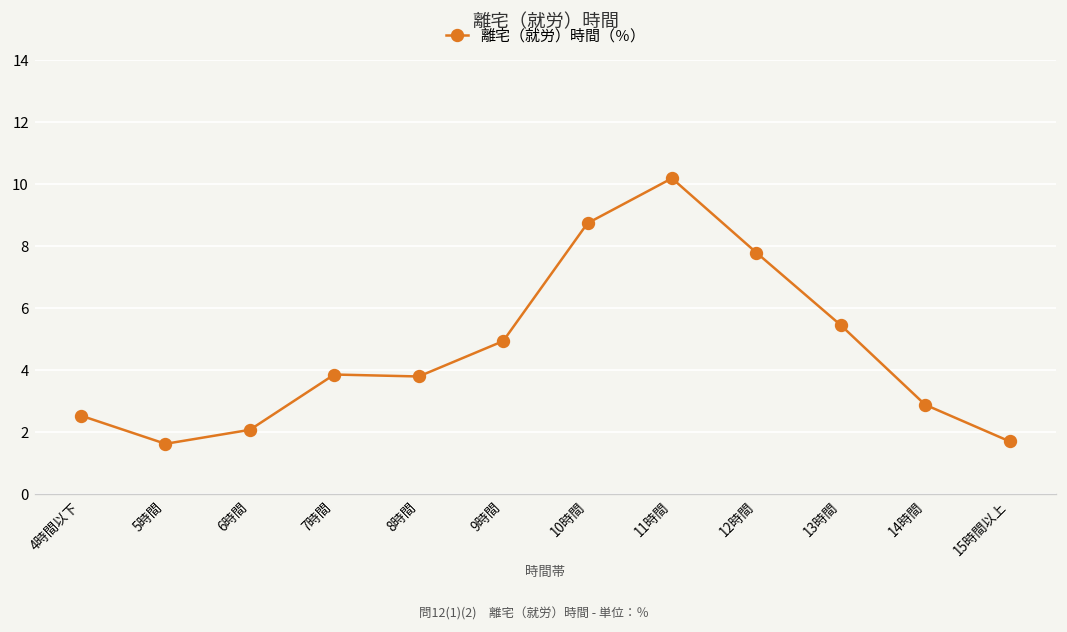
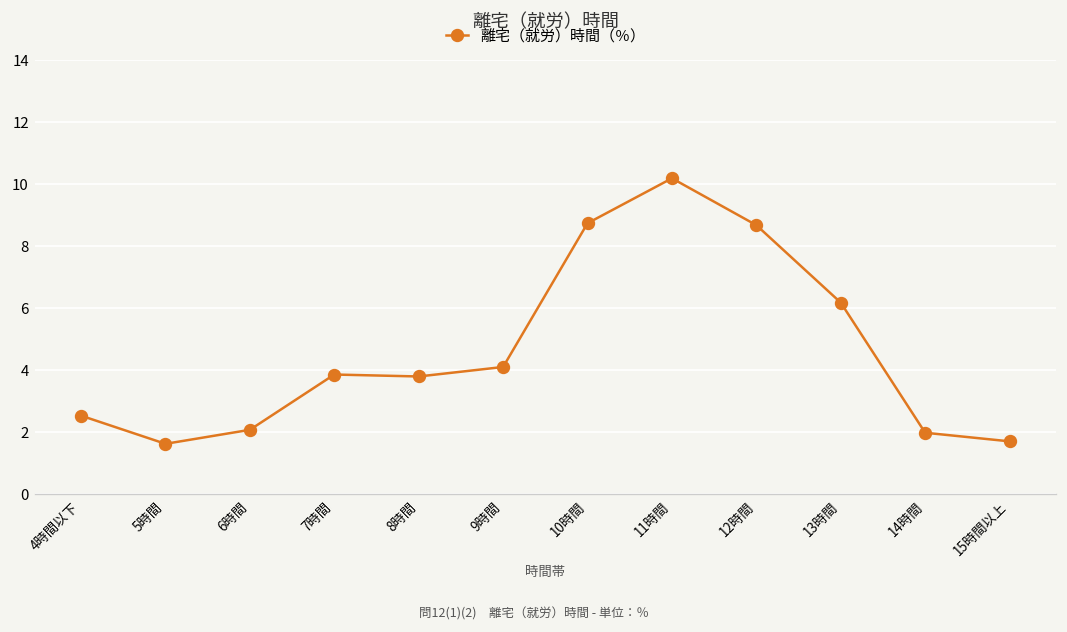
9時間: 4.9 -> 4.1
12時間: 7.8 -> 8.7
13時間: 5.5 -> 6.2
14時間: 2.9 -> 2.0
